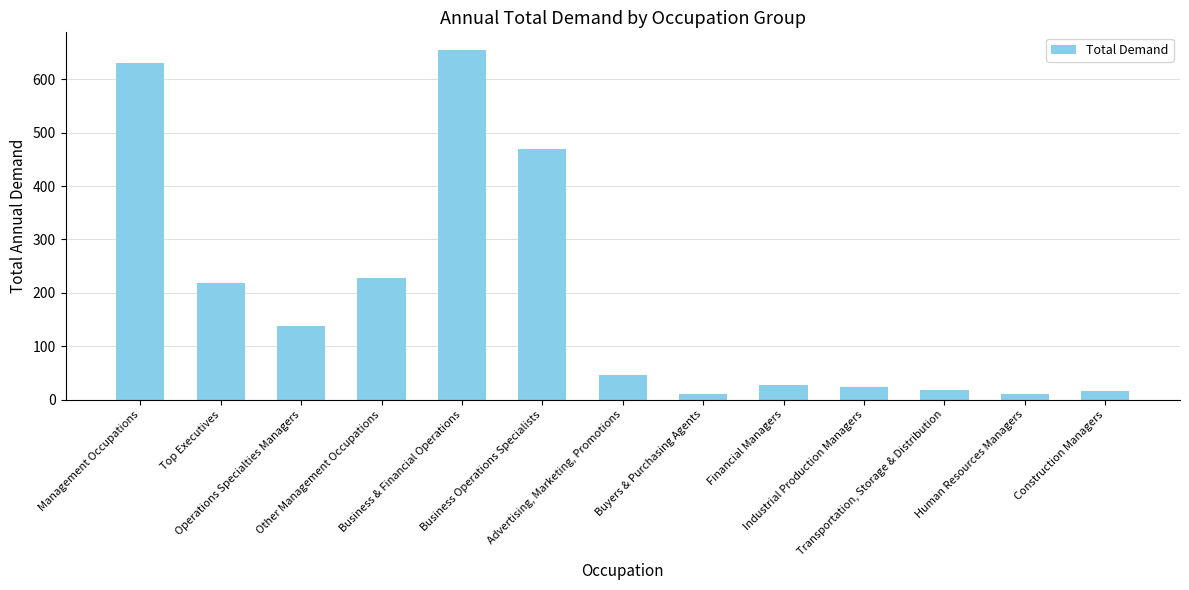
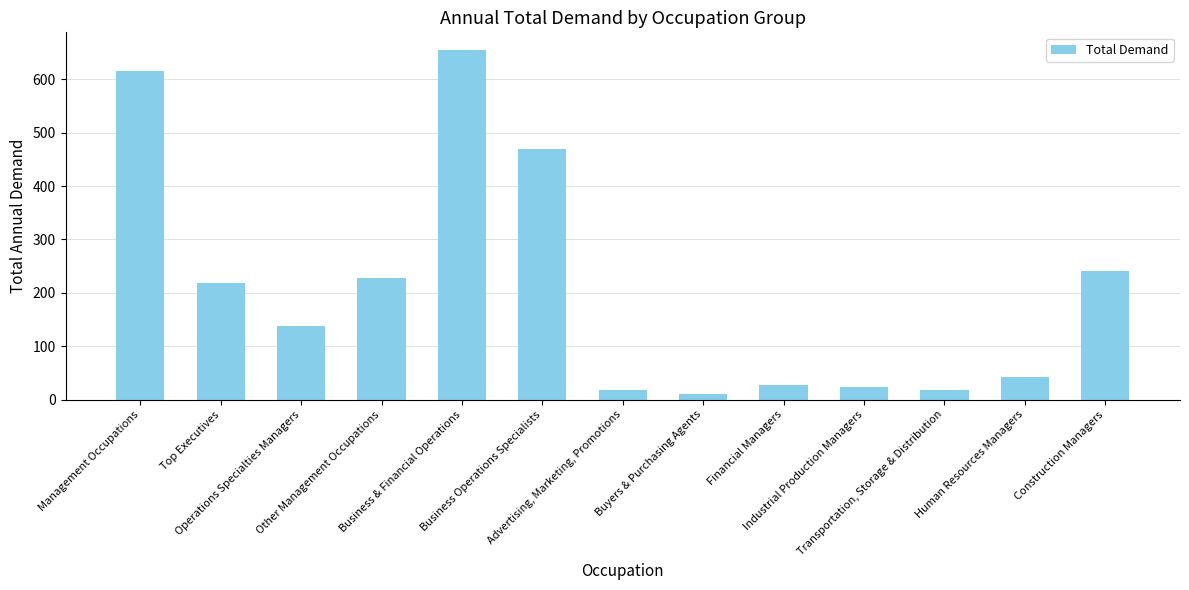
Management Occupations: 630 -> 620
Advertising, Marketing, Promotions: 50 -> 20
Human Resources Managers: 10 -> 40
Construction Managers: 20 -> 240
